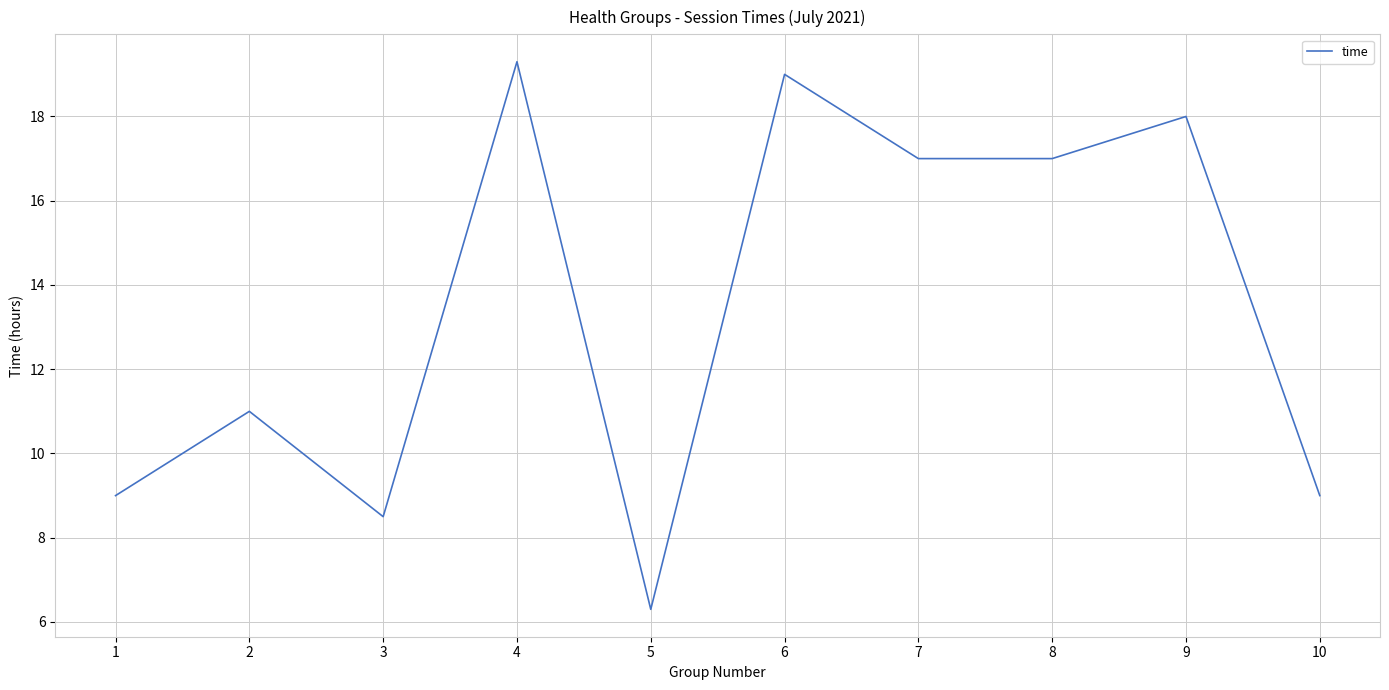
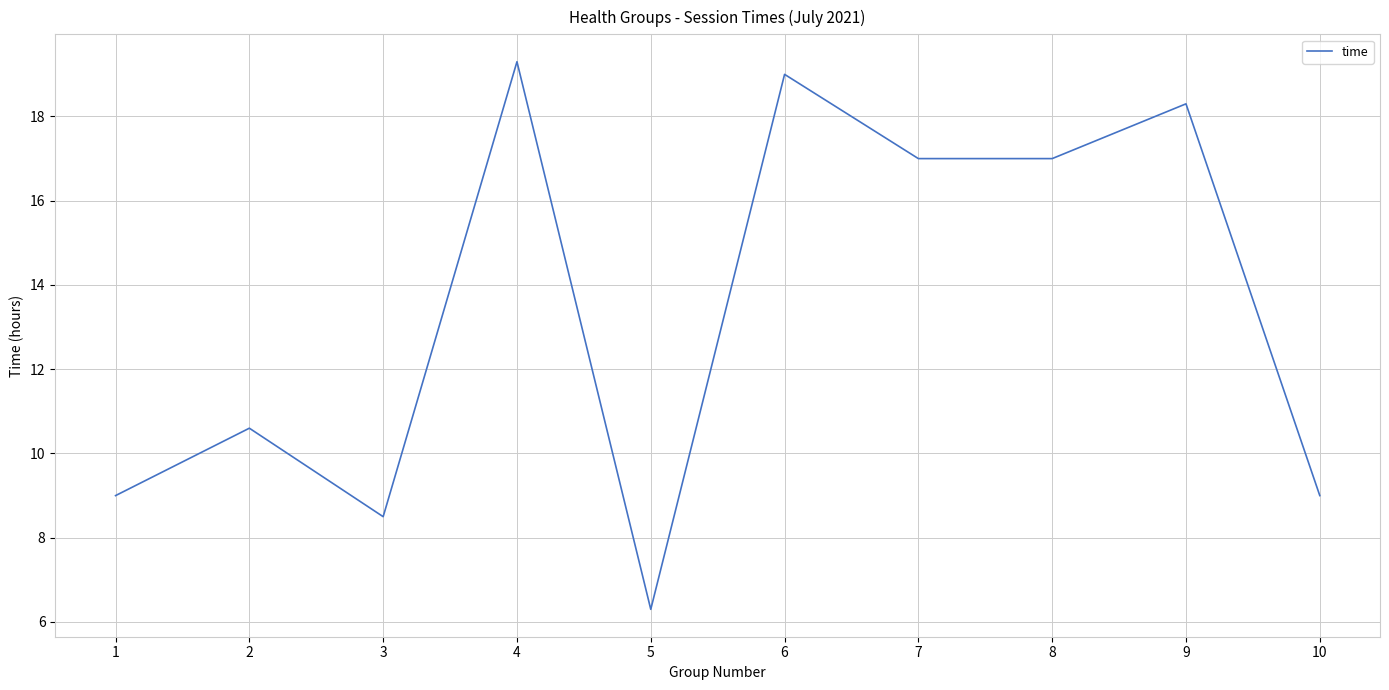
2: 11.0 -> 10.6
9: 18.0 -> 18.3
